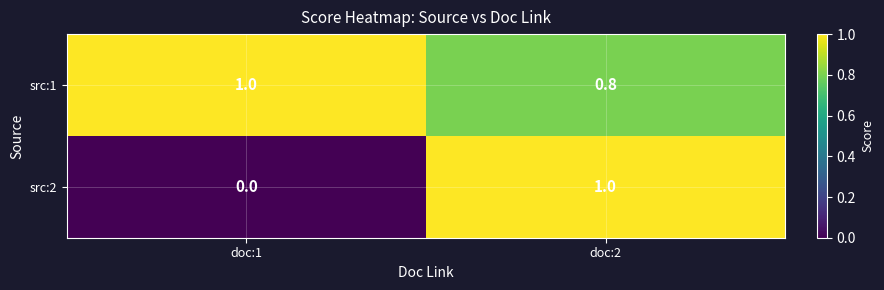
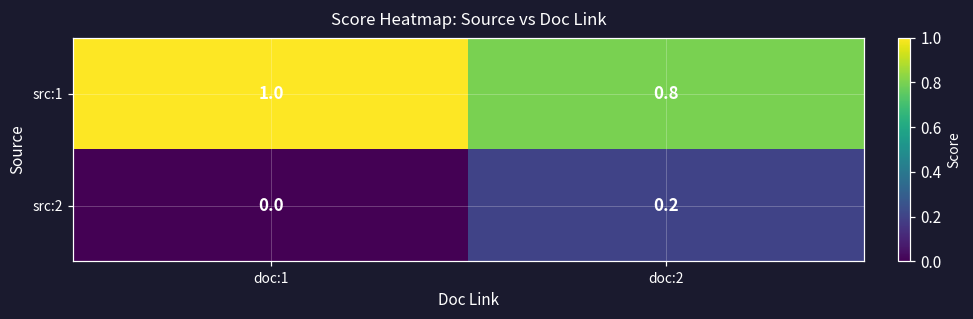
src:2, doc:2: 1.0 -> 0.2
